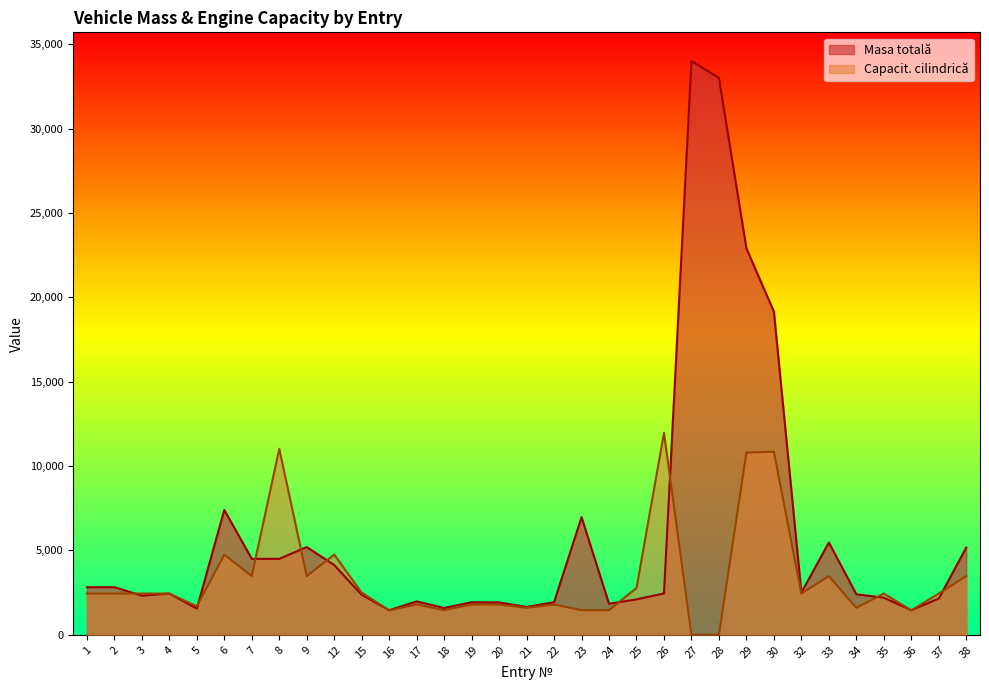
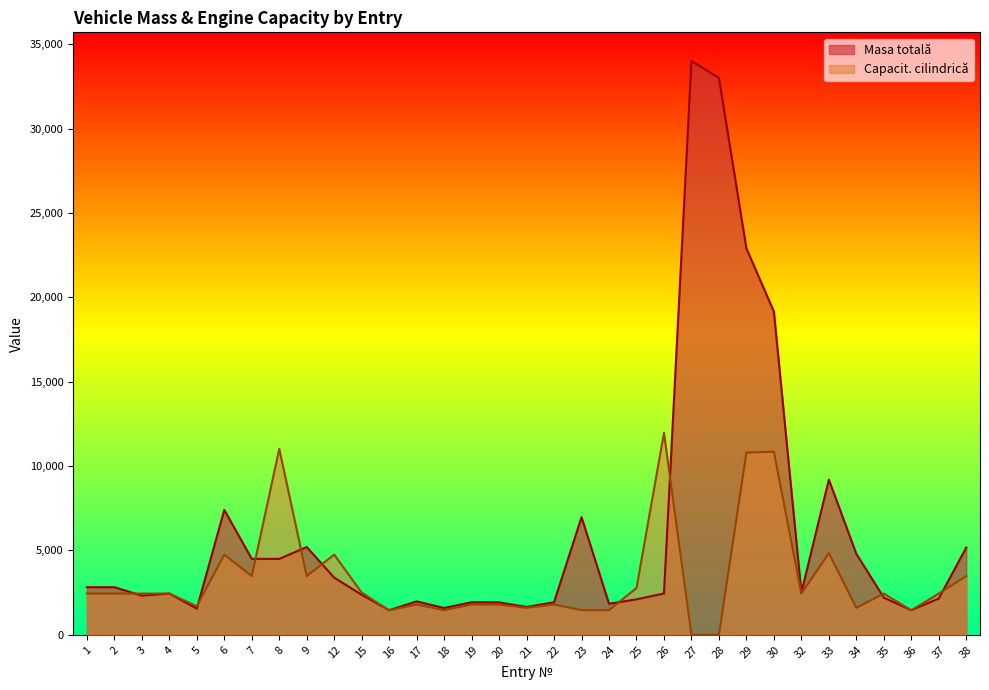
Masa totală, 12: 4,100 -> 3,400
Masa totală, 33: 5,500 -> 9,200
Capacit. cilindrică, 33: 3,500 -> 4,800
Masa totală, 34: 2,400 -> 4,800
